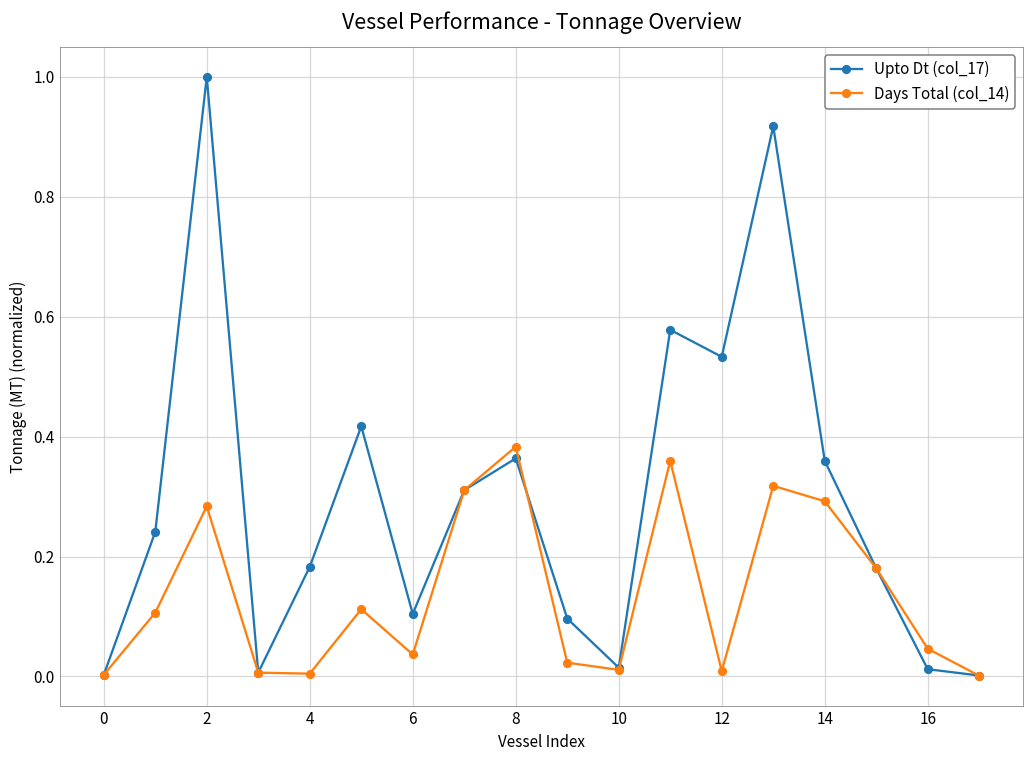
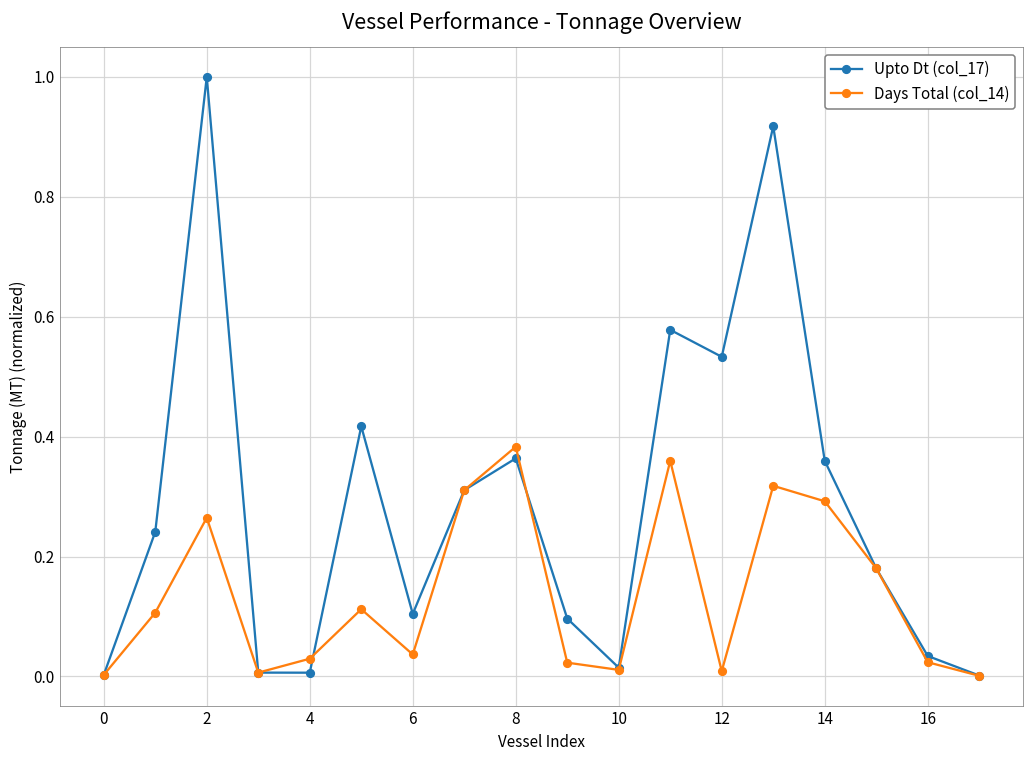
Days Total (col_14), 2: 0.28 -> 0.26
Upto Dt (col_17), 4: 0.18 -> 0.01
Days Total (col_14), 4: 0.00 -> 0.03
Upto Dt (col_17), 16: 0.01 -> 0.03
Days Total (col_14), 16: 0.05 -> 0.02
